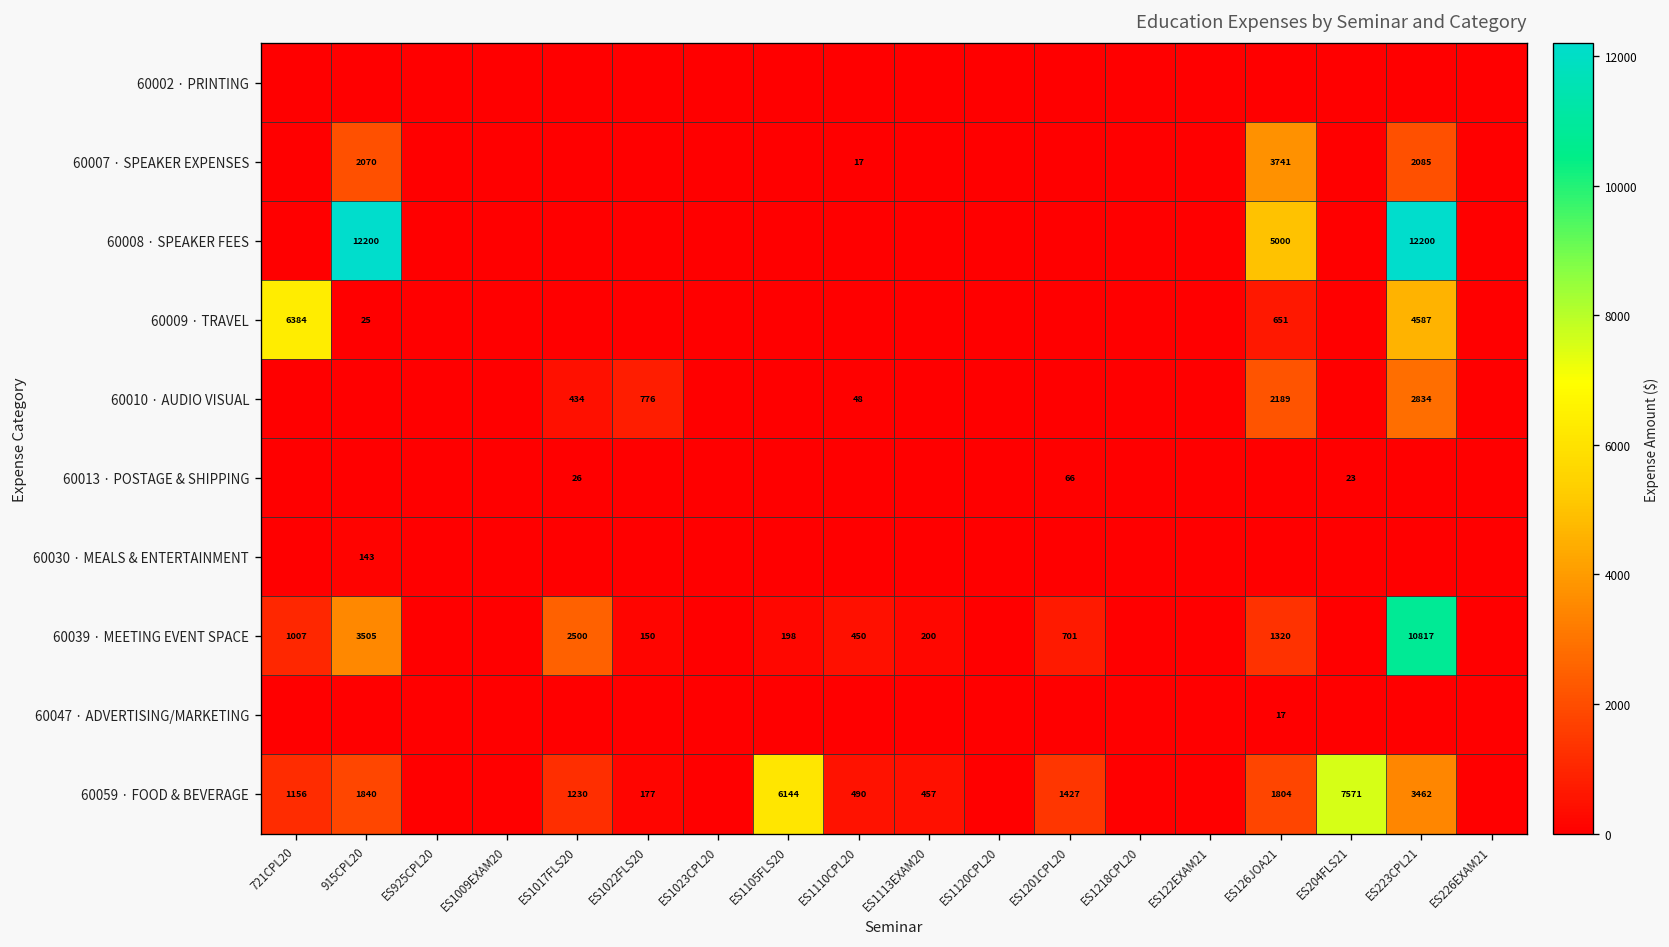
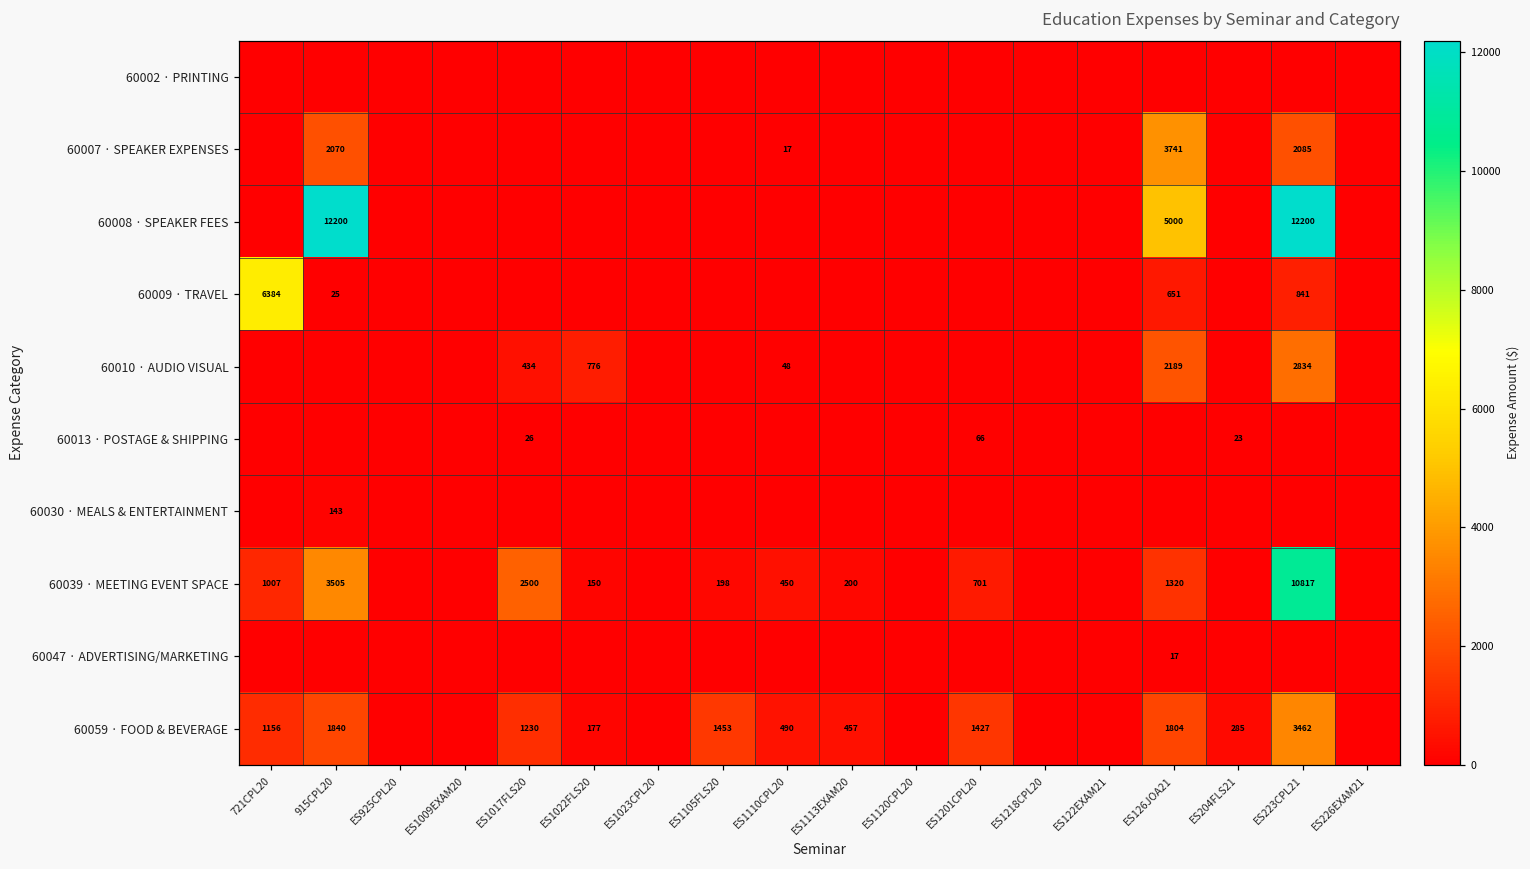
60009 · TRAVEL, ES223CPL21: 4587 -> 841
60059 · FOOD & BEVERAGE, ES1105FLS20: 6144 -> 1453
60059 · FOOD & BEVERAGE, ES204FLS21: 7571 -> 285
